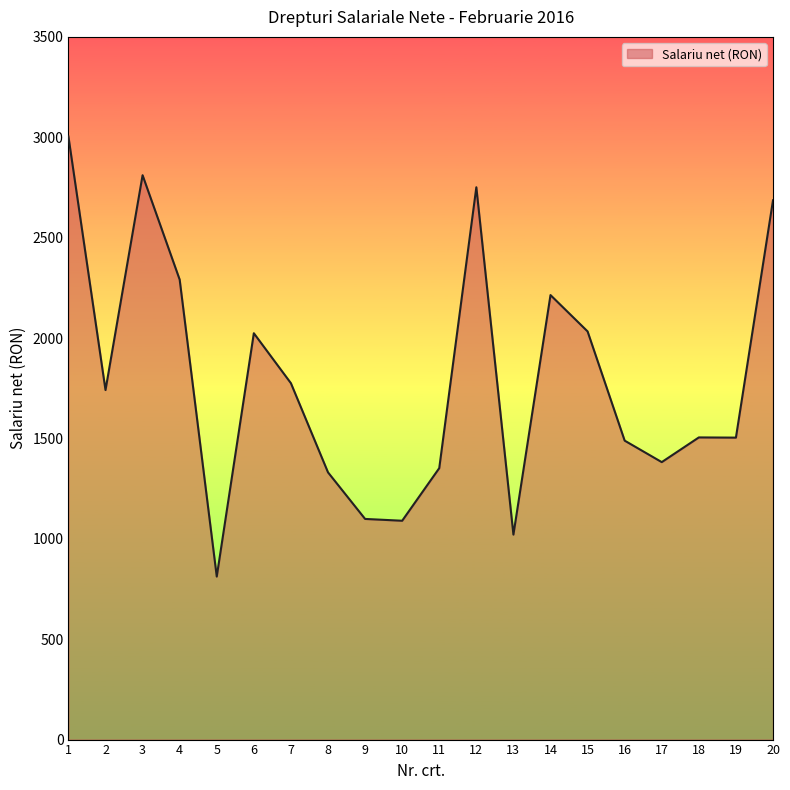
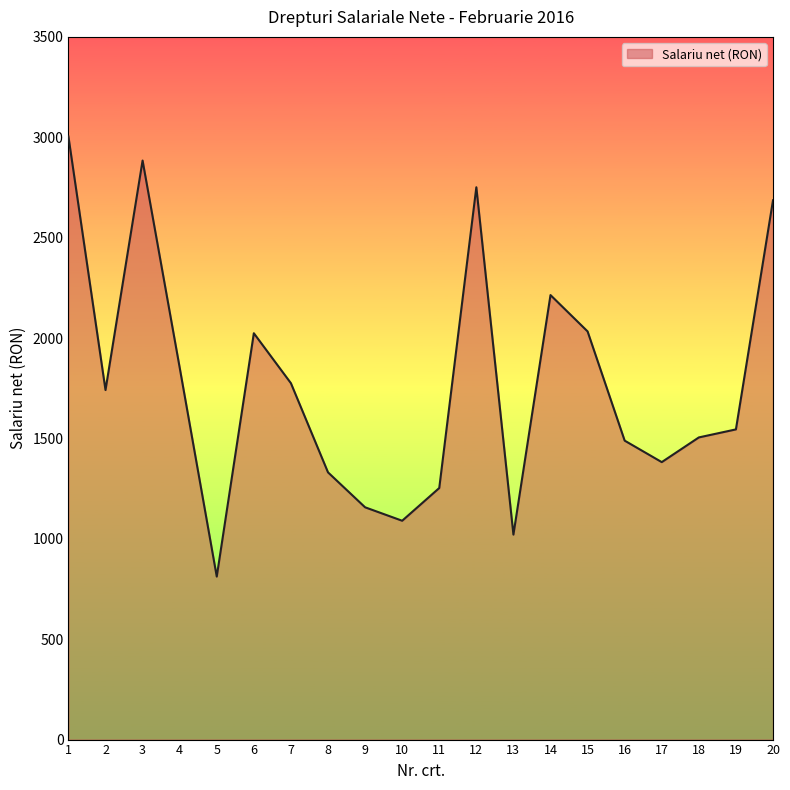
3: 2810 -> 2880
4: 2290 -> 1850
9: 1100 -> 1160
11: 1350 -> 1250
19: 1500 -> 1550
